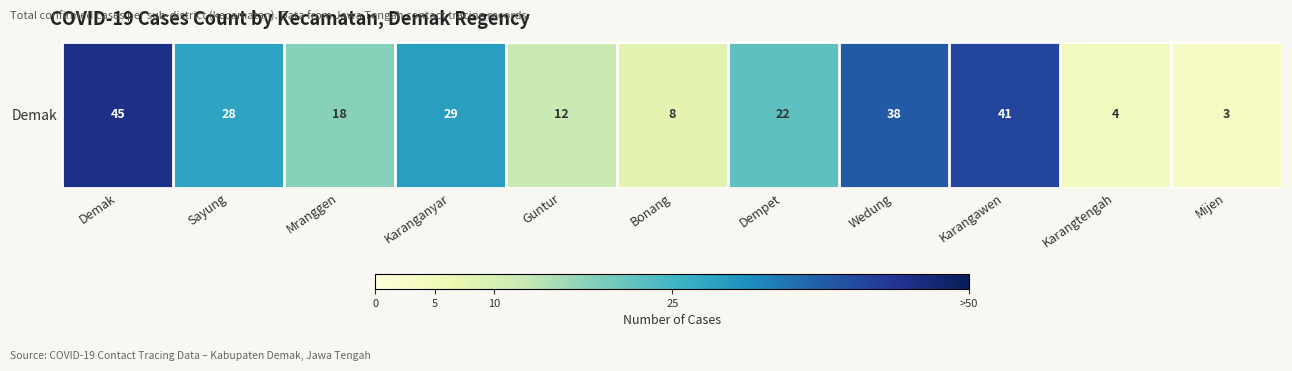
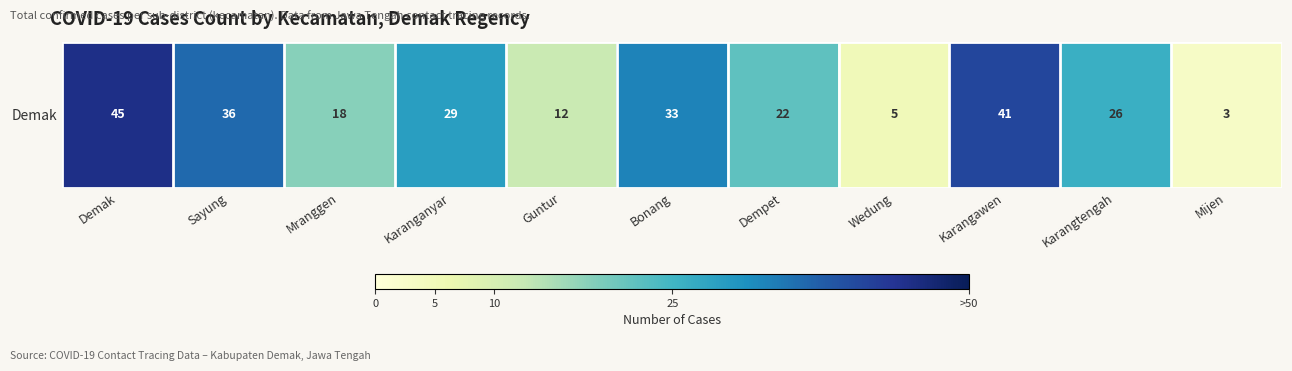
Demak, Sayung: 28 -> 36
Demak, Bonang: 8 -> 33
Demak, Wedung: 38 -> 5
Demak, Karangtengah: 4 -> 26
